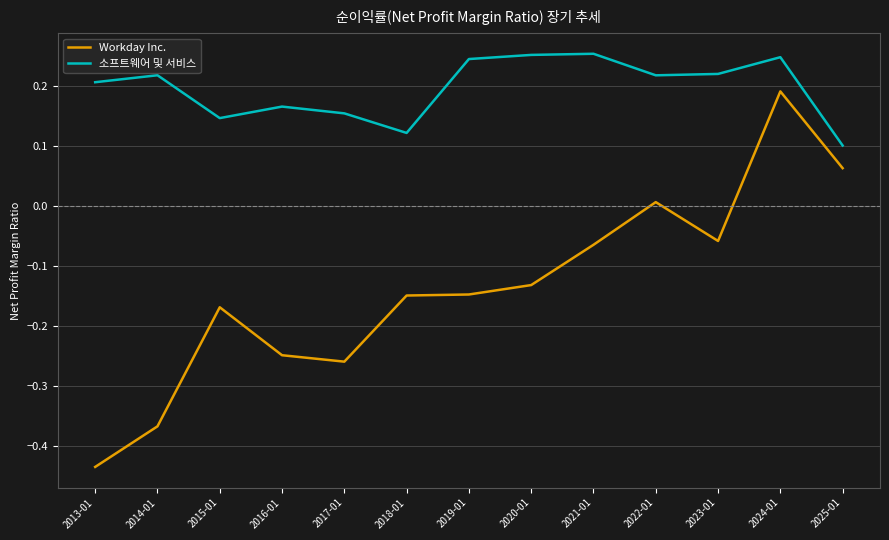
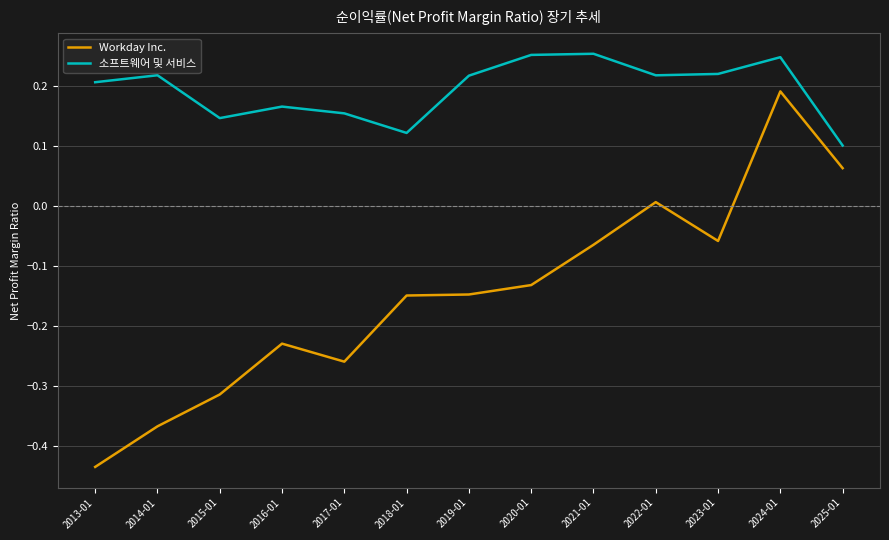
Workday Inc., 2015-01: -0.17 -> -0.31
Workday Inc., 2016-01: -0.25 -> -0.23
소프트웨어 및 서비스, 2019-01: 0.24 -> 0.22
